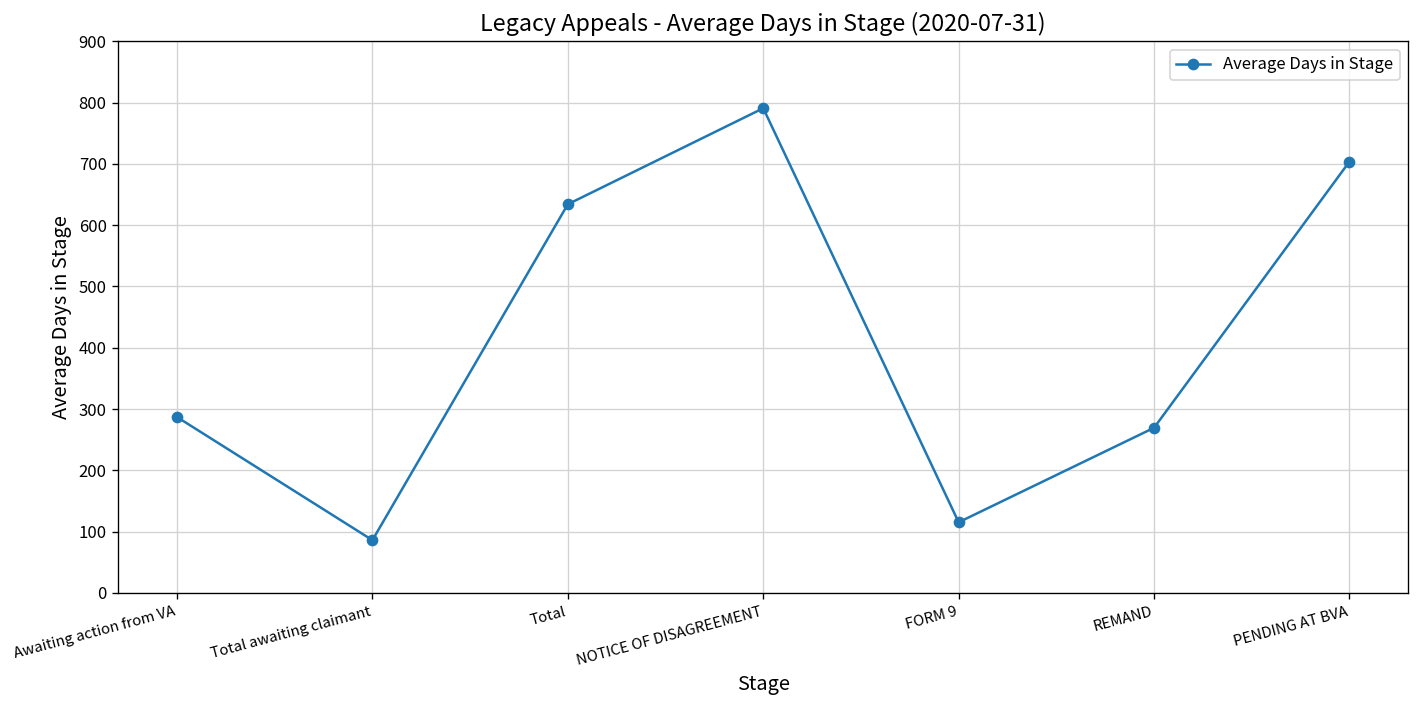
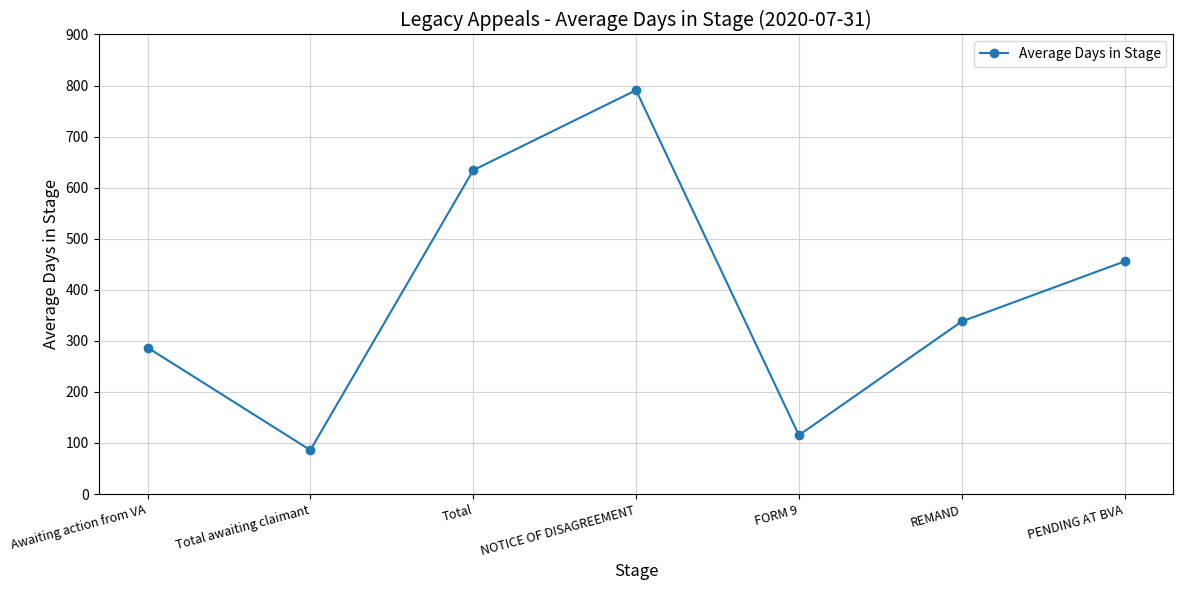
REMAND: 270 -> 340
PENDING AT BVA: 700 -> 460
